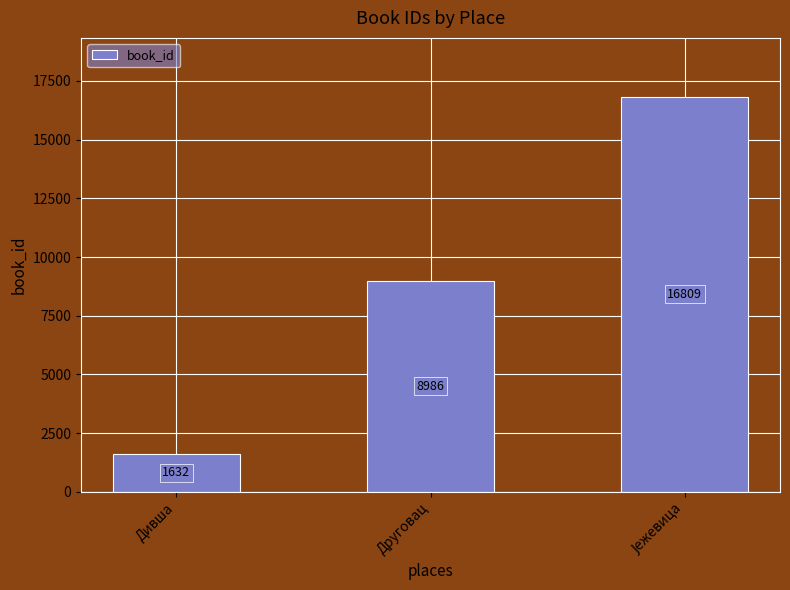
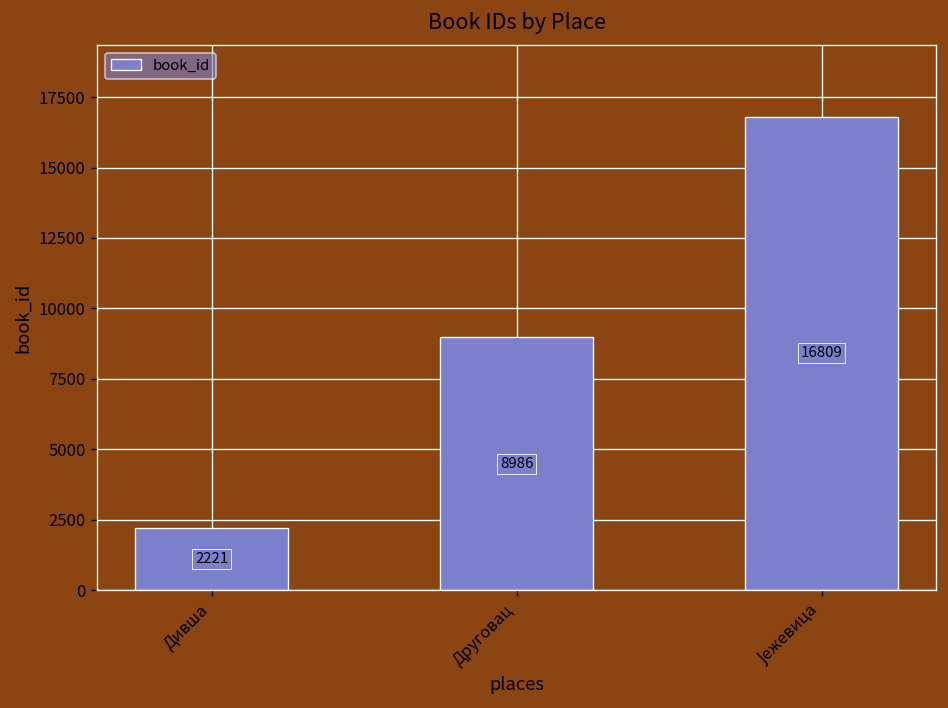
Дивша: 1632 -> 2221
